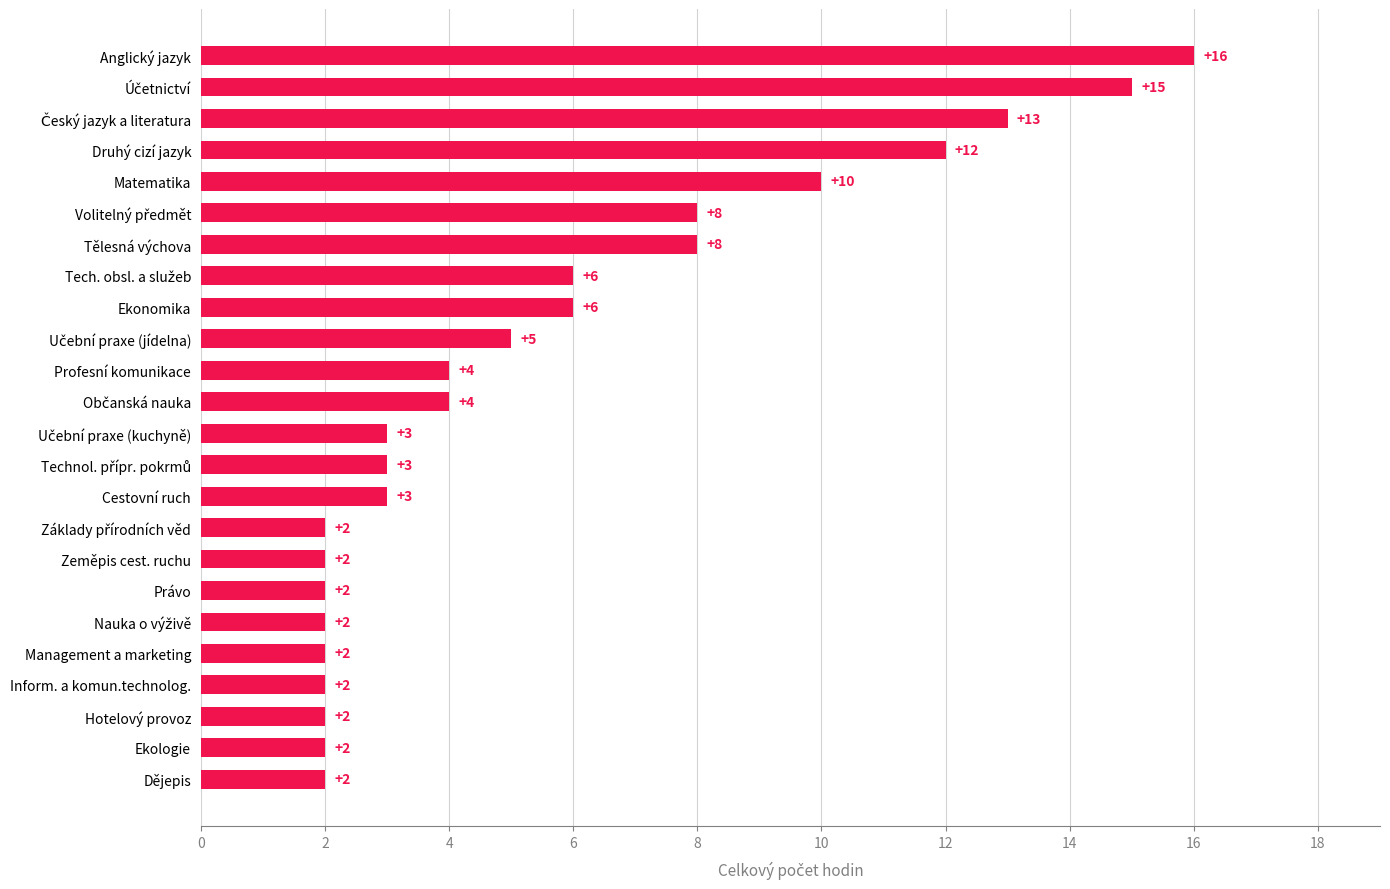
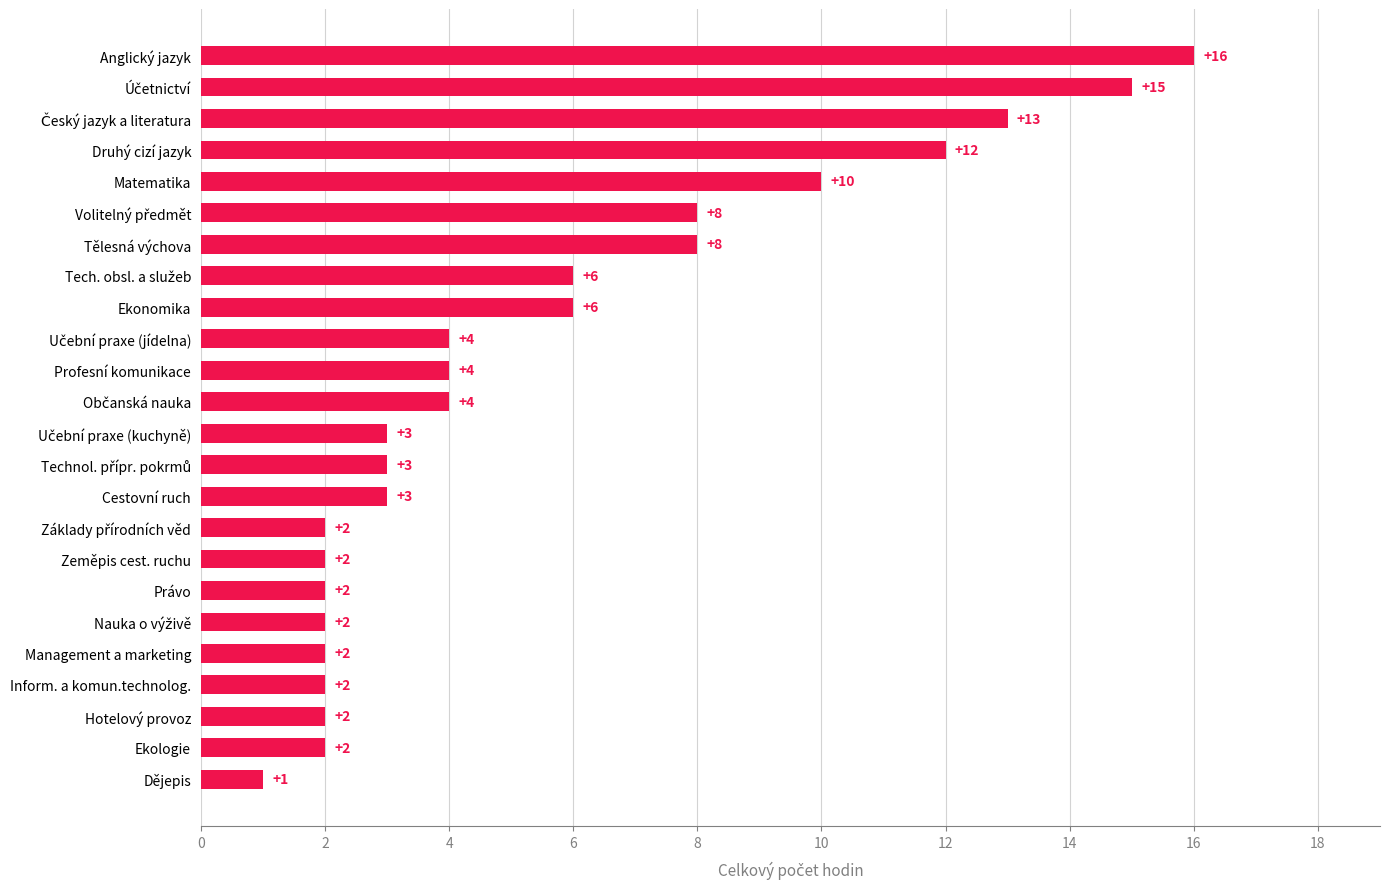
Učební praxe (jídelna): +5 -> +4
Dějepis: +2 -> +1
